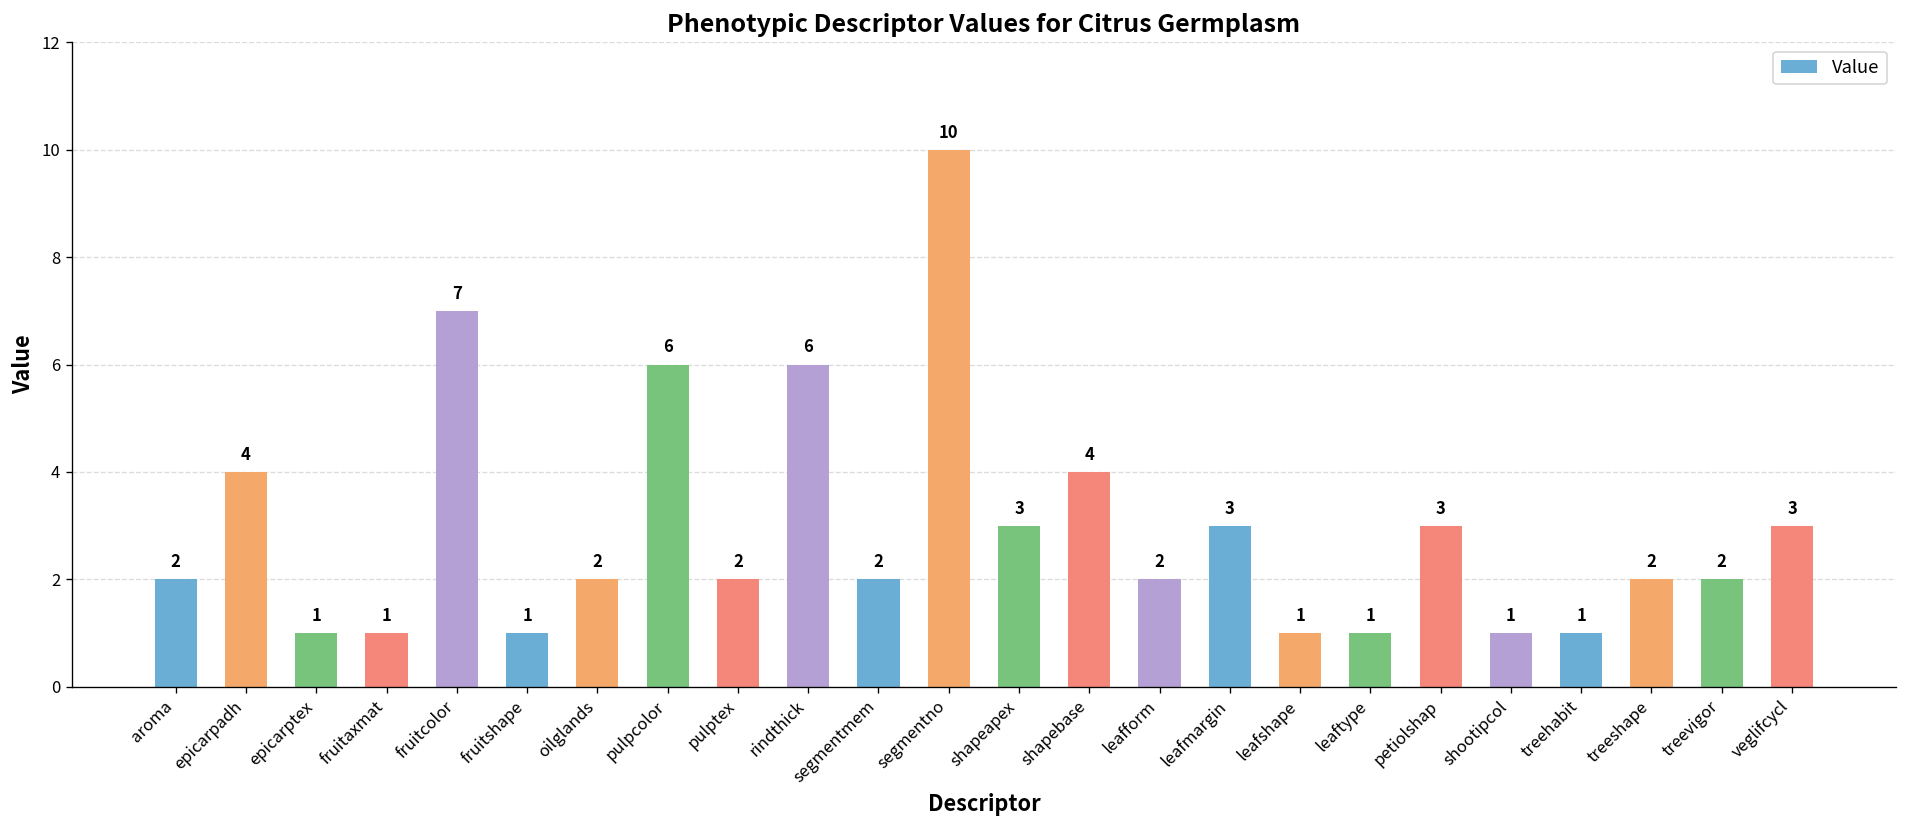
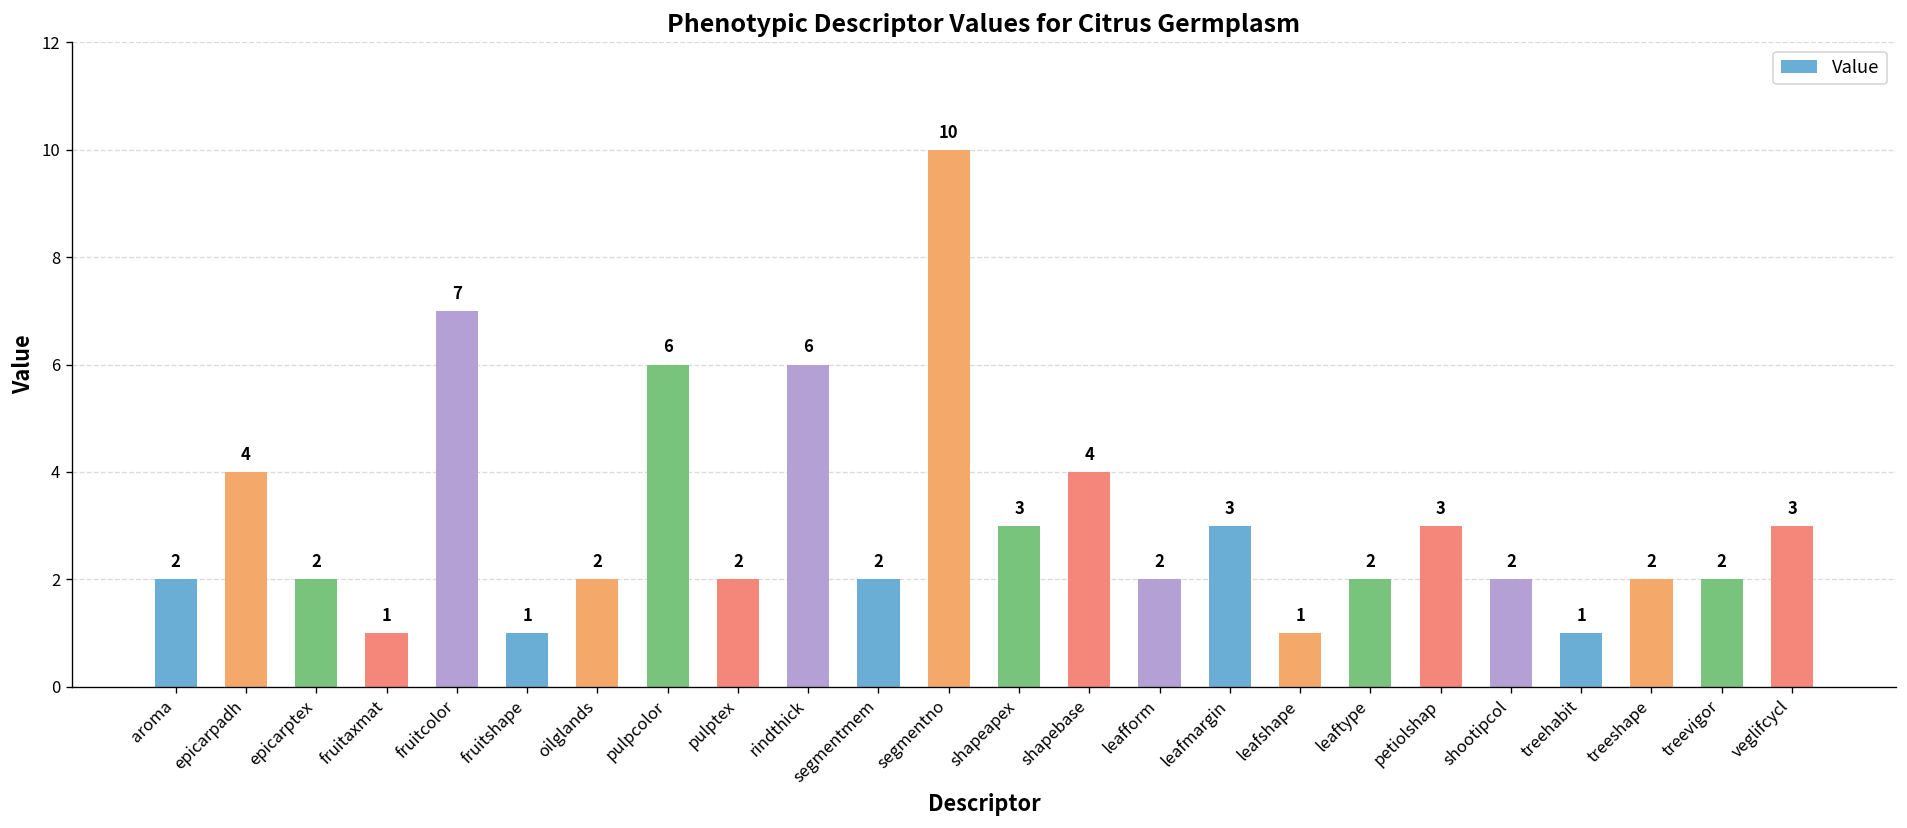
epicarptex: 1 -> 2
leaftype: 1 -> 2
shootipcol: 1 -> 2
